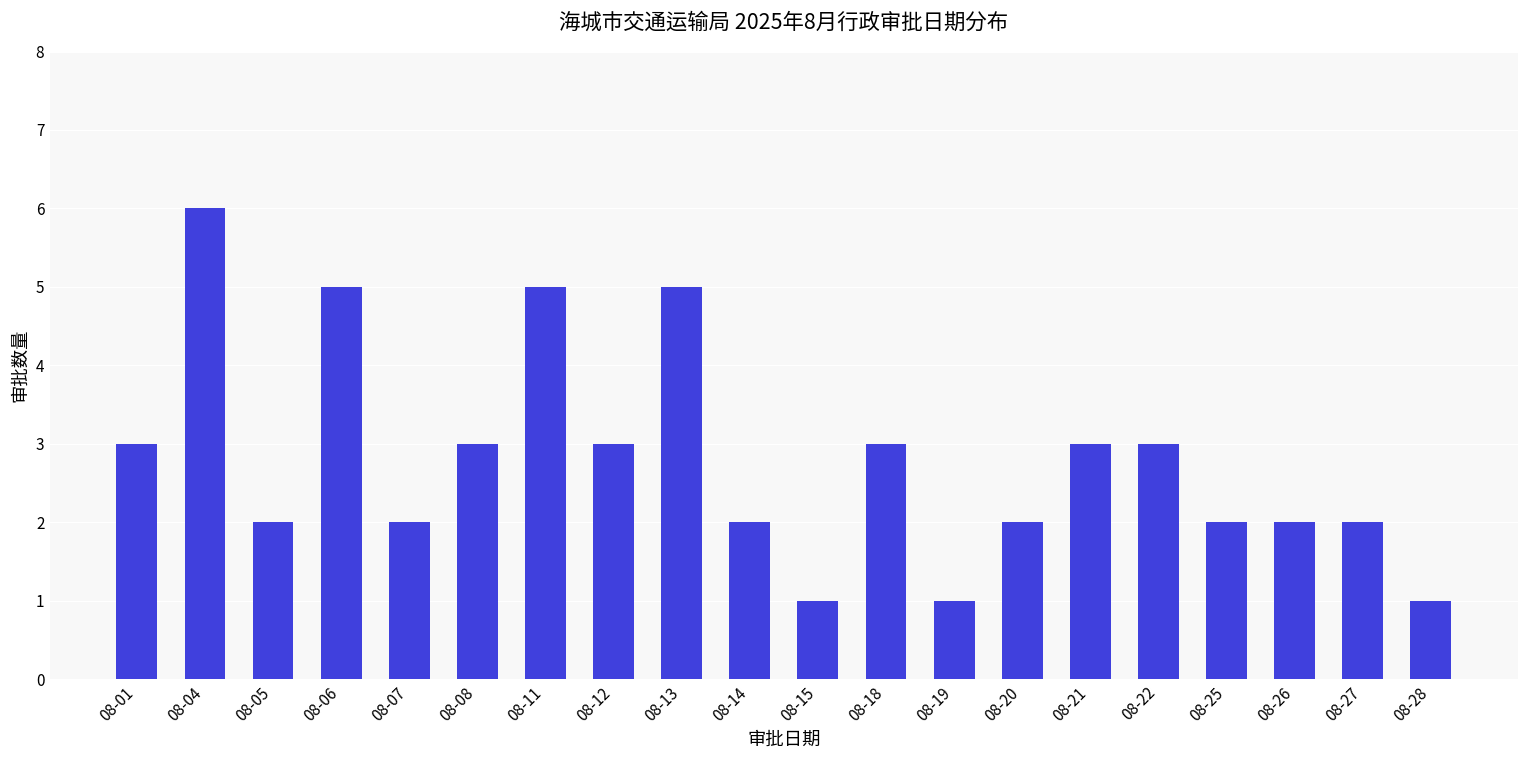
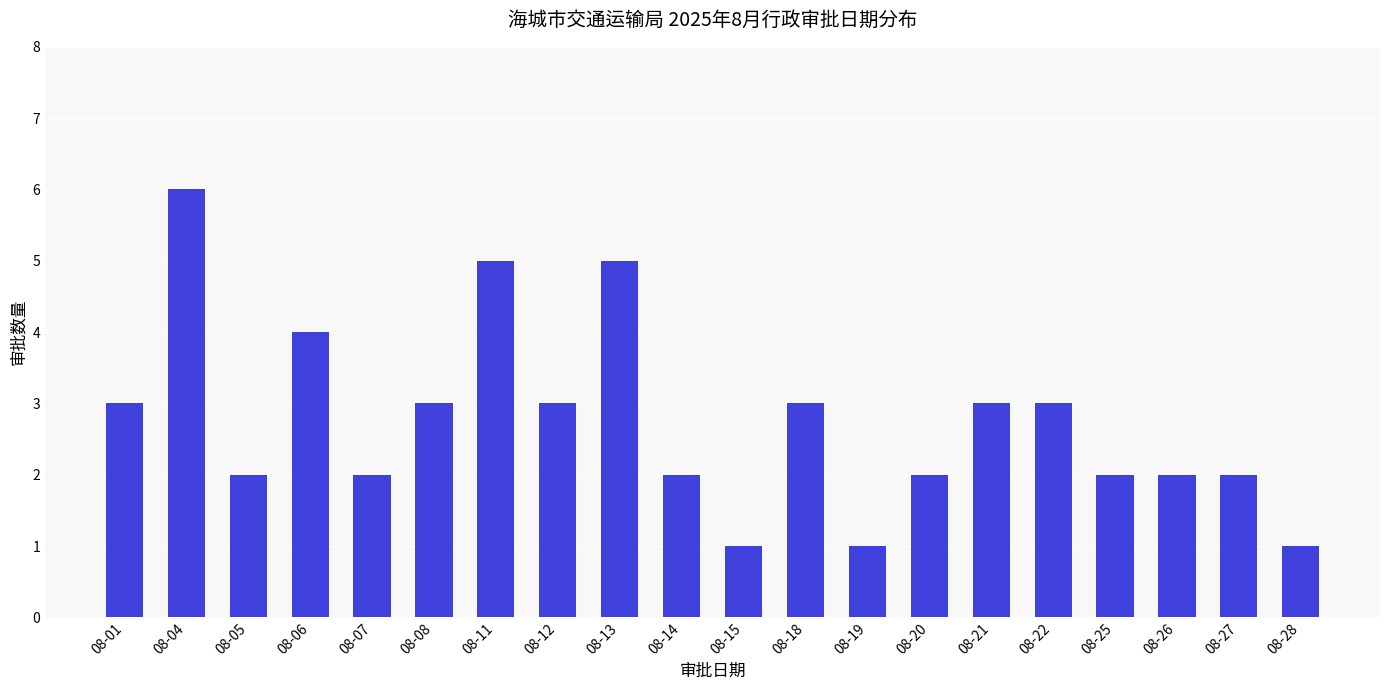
08-06: 5 -> 4
